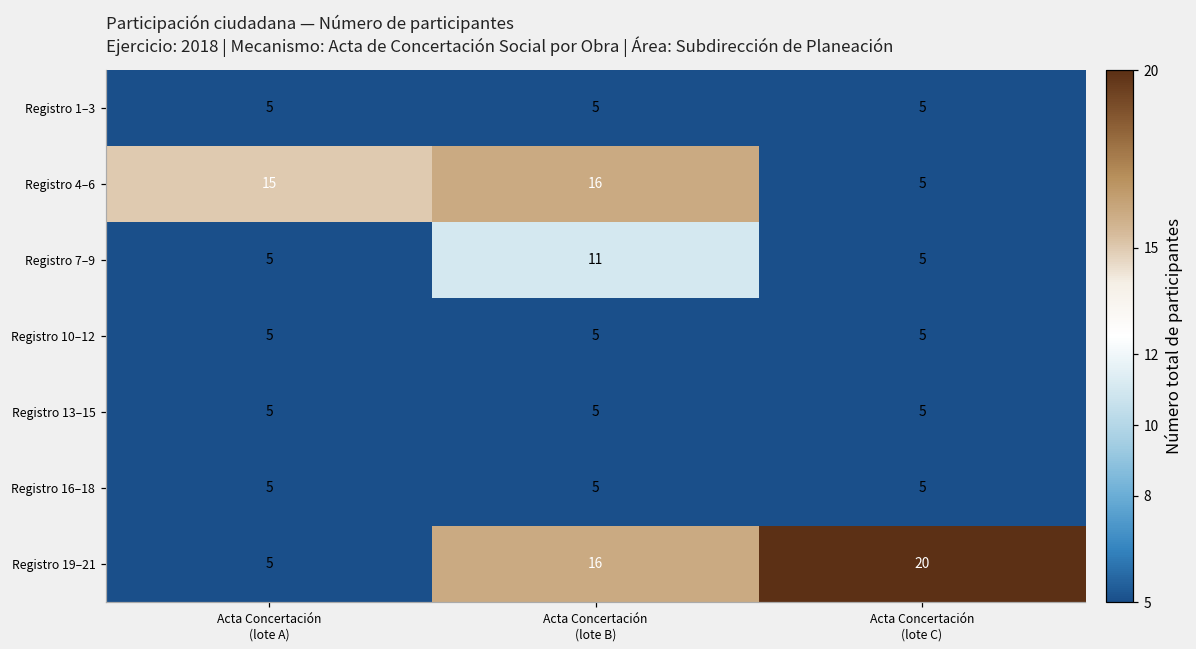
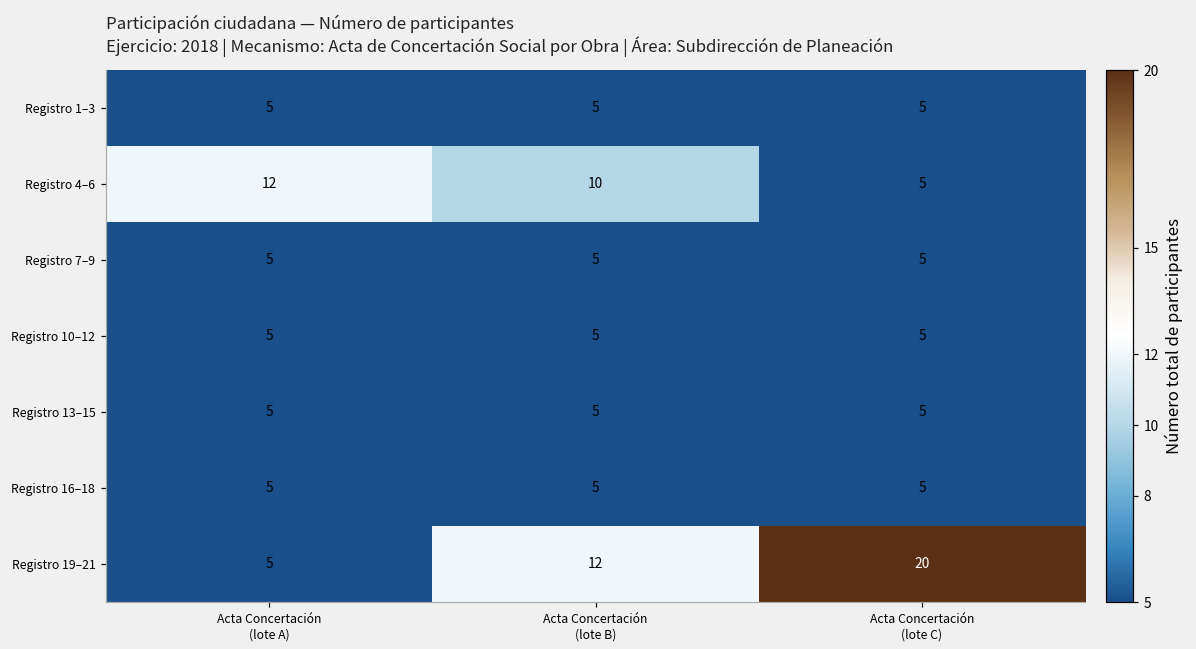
Registro 4–6, Acta Concertación (lote A): 15 -> 12
Registro 4–6, Acta Concertación (lote B): 16 -> 10
Registro 7–9, Acta Concertación (lote B): 11 -> 5
Registro 19–21, Acta Concertación (lote B): 16 -> 12
